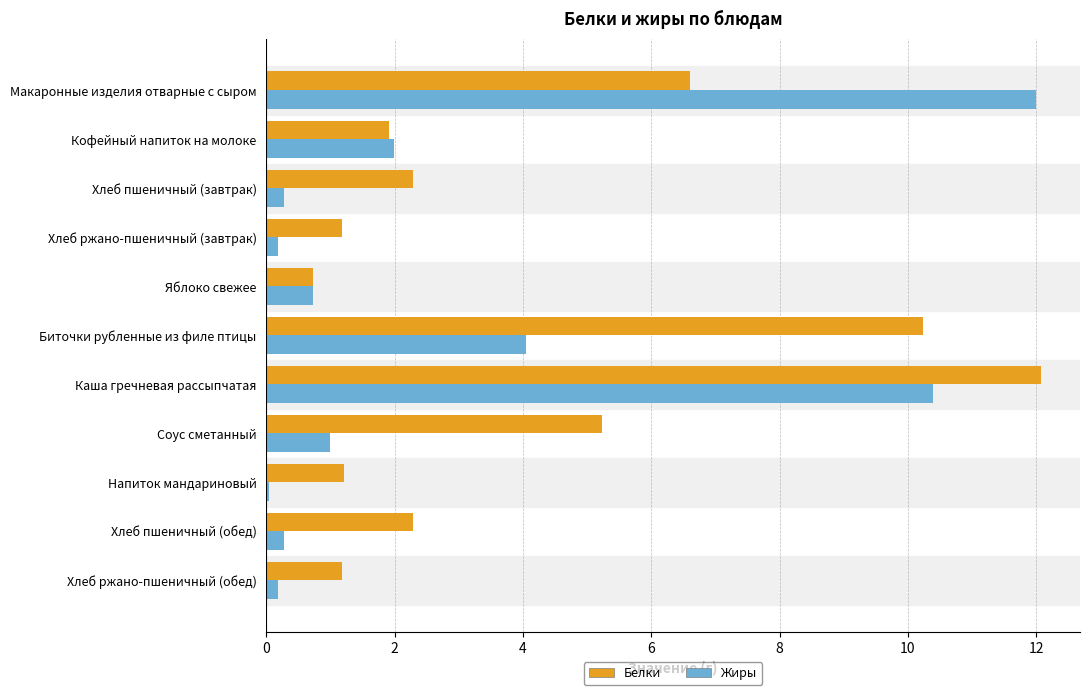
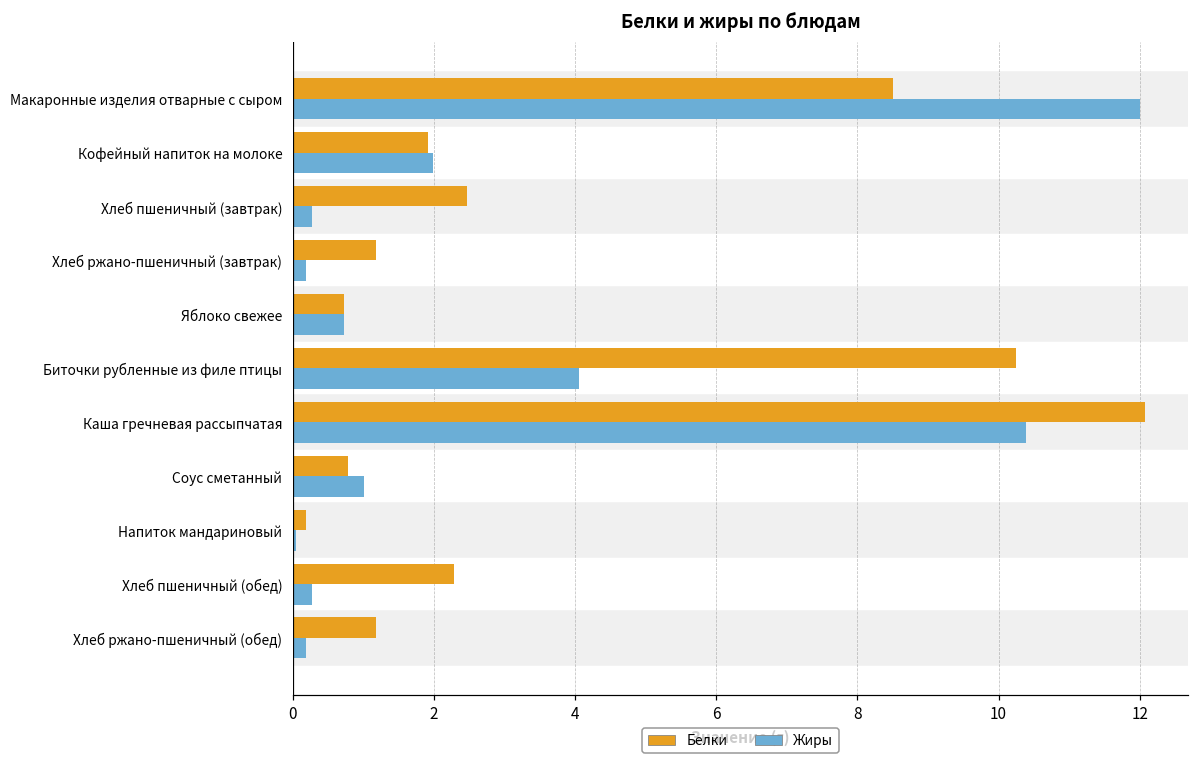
Белки, Макаронные изделия отварные с сыром: 6.6 -> 8.5
Белки, Хлеб пшеничный (завтрак): 2.3 -> 2.5
Белки, Соус сметанный: 5.2 -> 0.8
Белки, Напиток мандариновый: 1.2 -> 0.2
